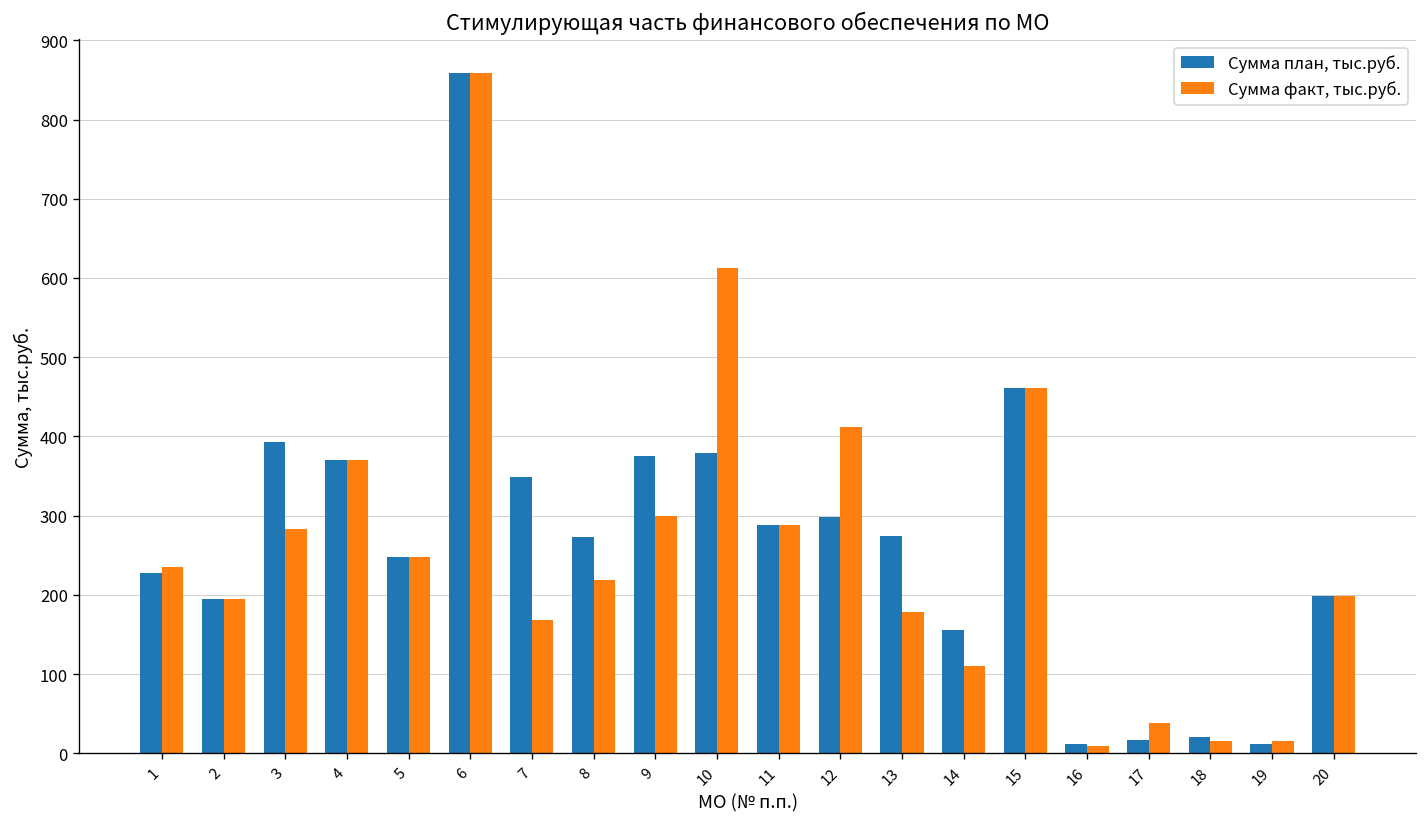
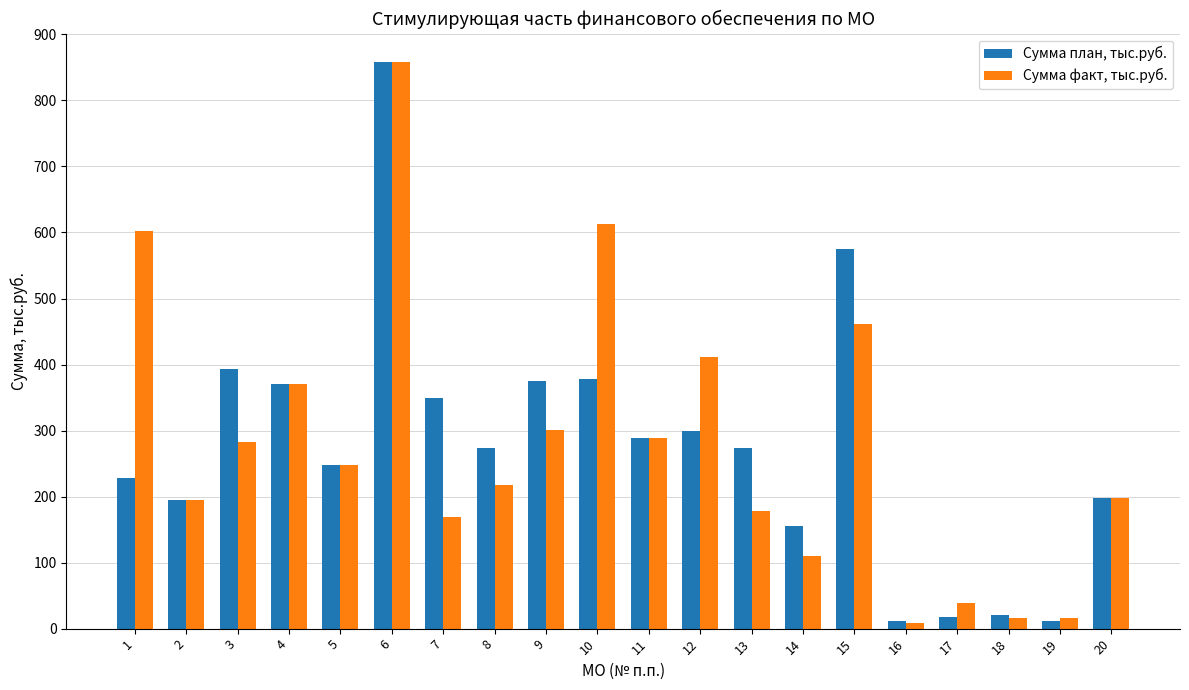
Сумма факт, тыс.руб., 1: 240 -> 600
Сумма план, тыс.руб., 15: 460 -> 580
